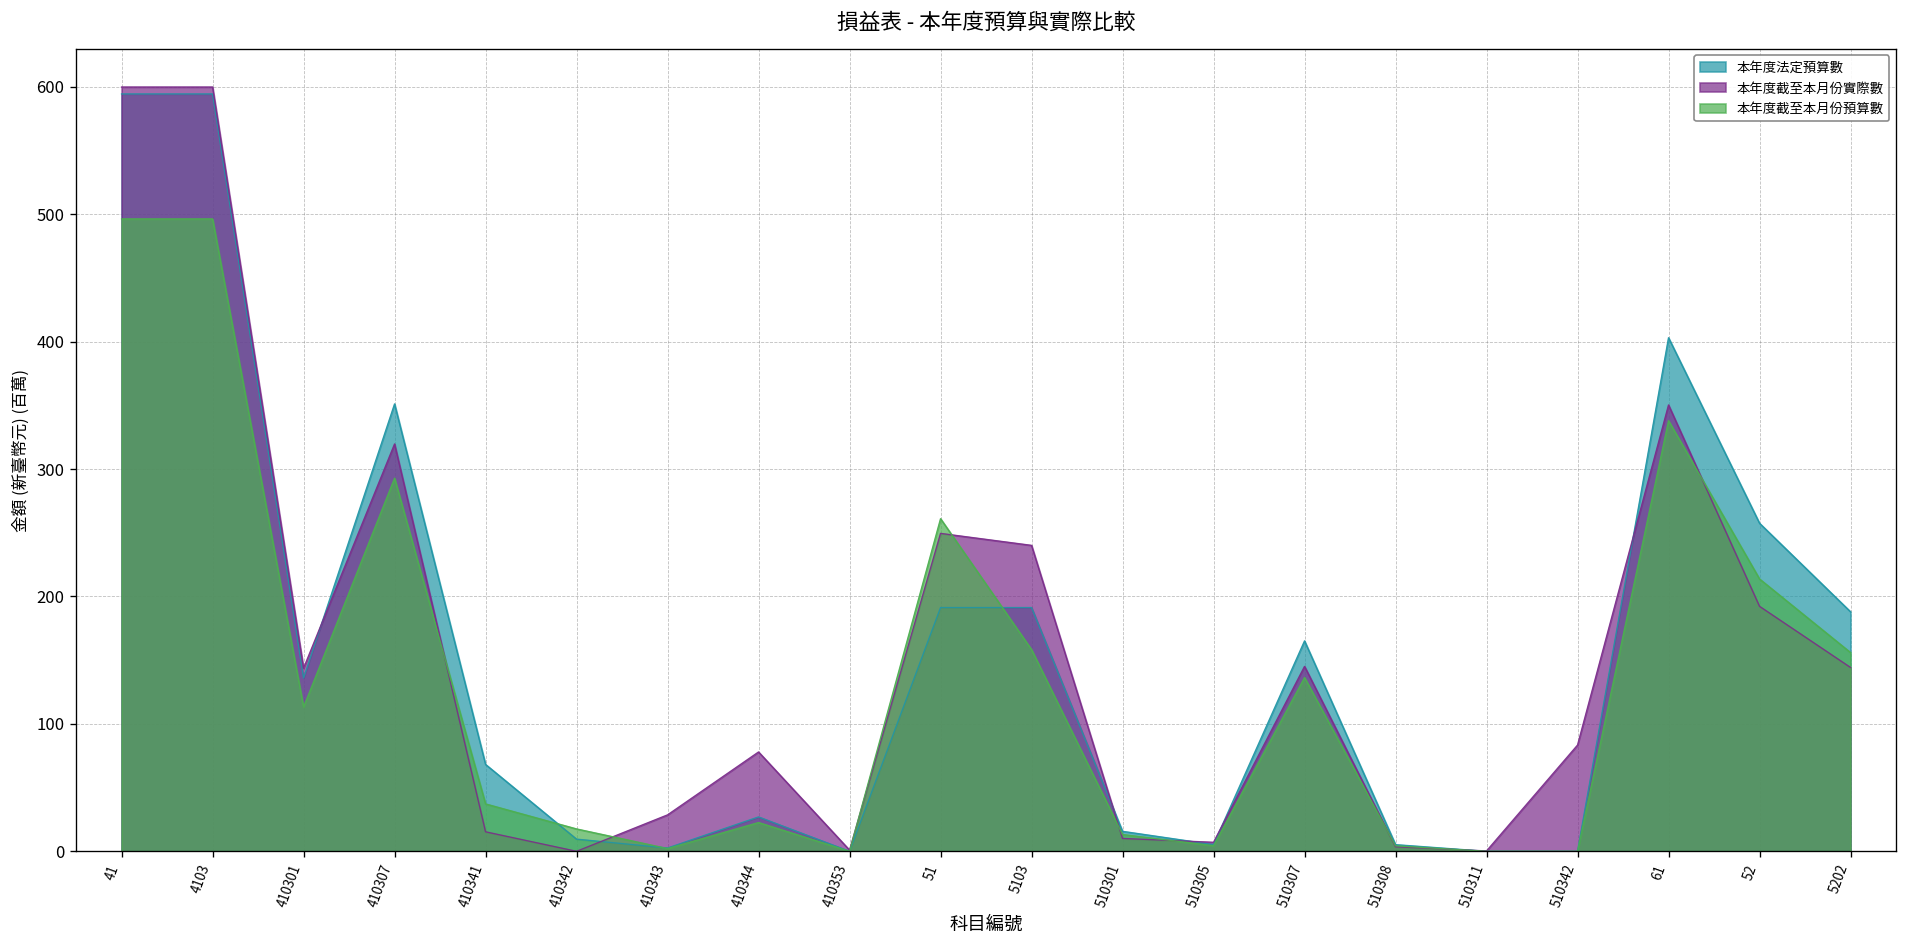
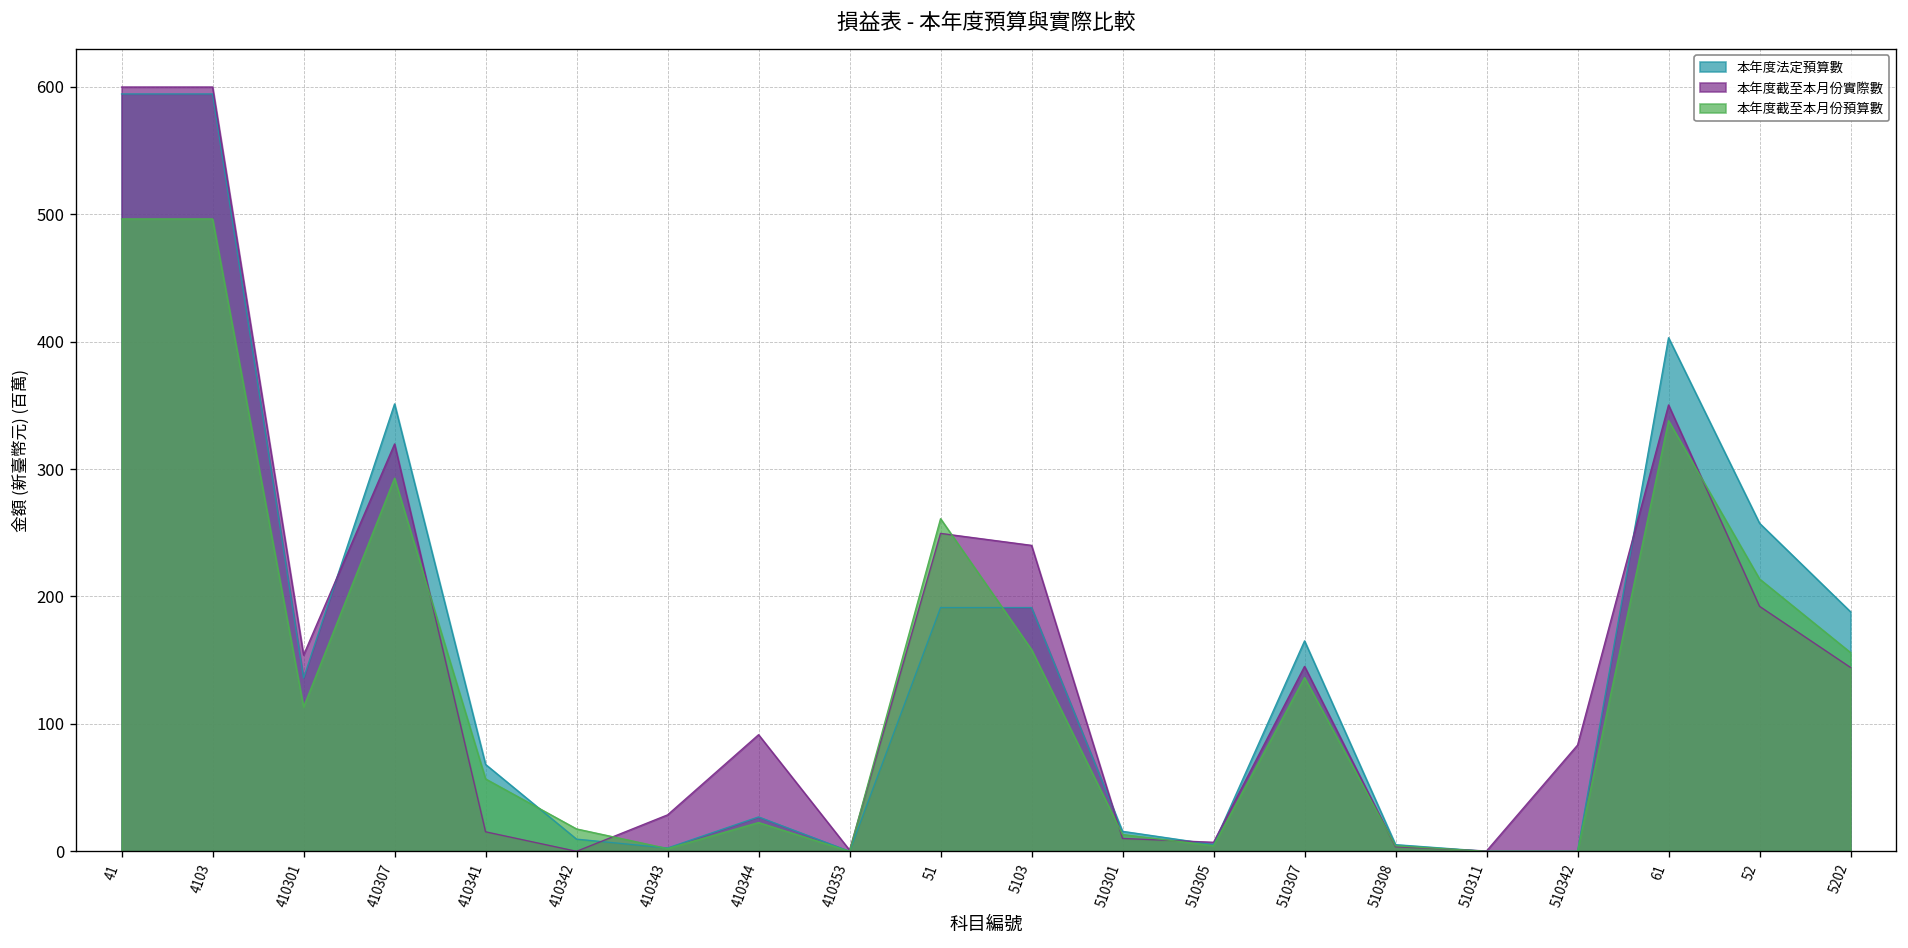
本年度截至本月份實際數, 410301: 144 -> 154
本年度截至本月份預算數, 410341: 37 -> 57
本年度截至本月份實際數, 410344: 78 -> 92
